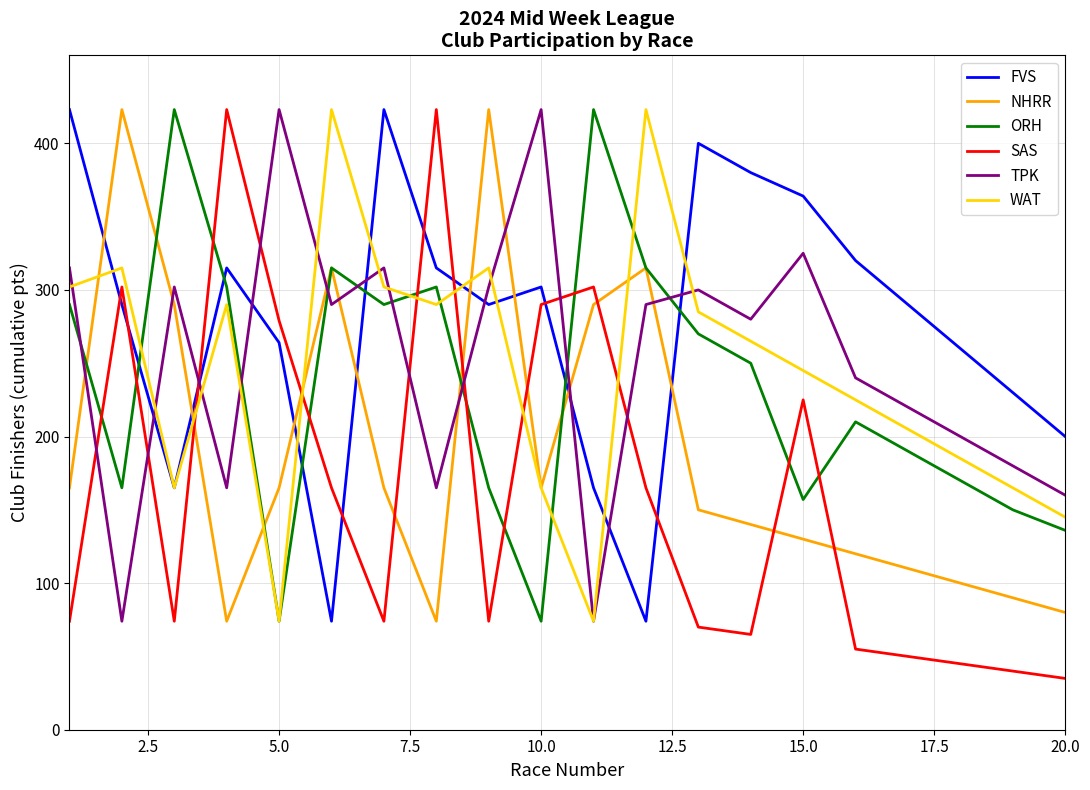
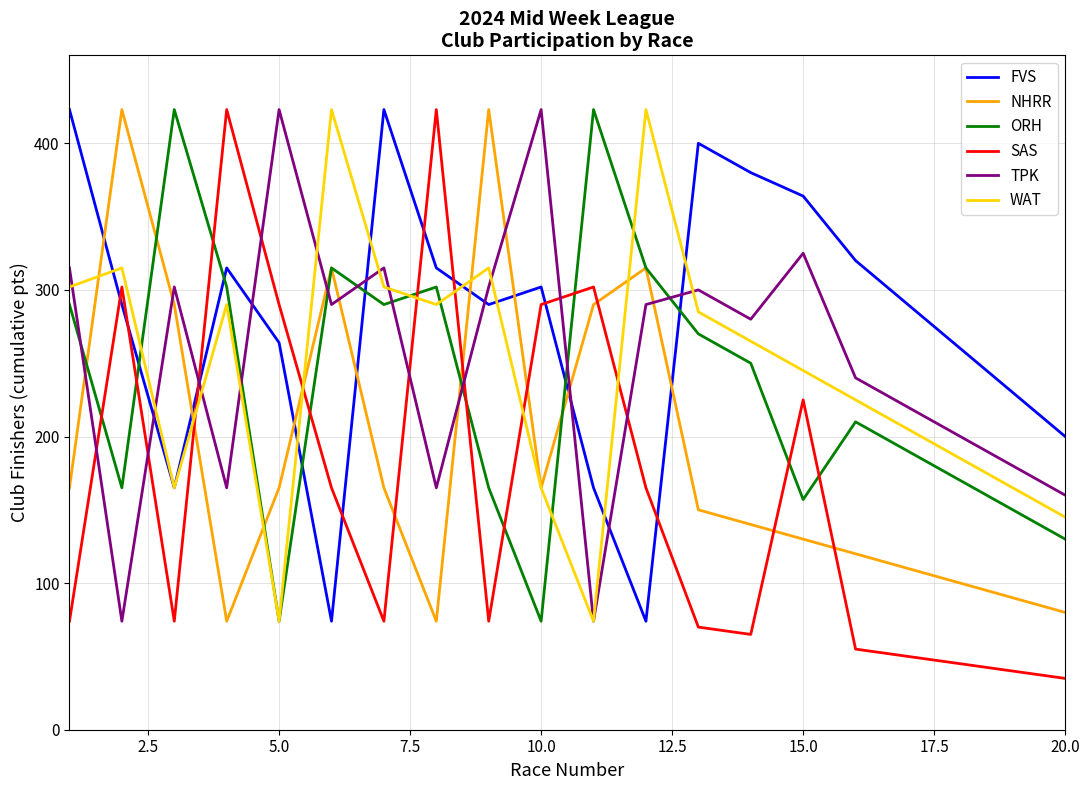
SAS, 5.0: 279 -> 290
ORH, 20.0: 136 -> 130
